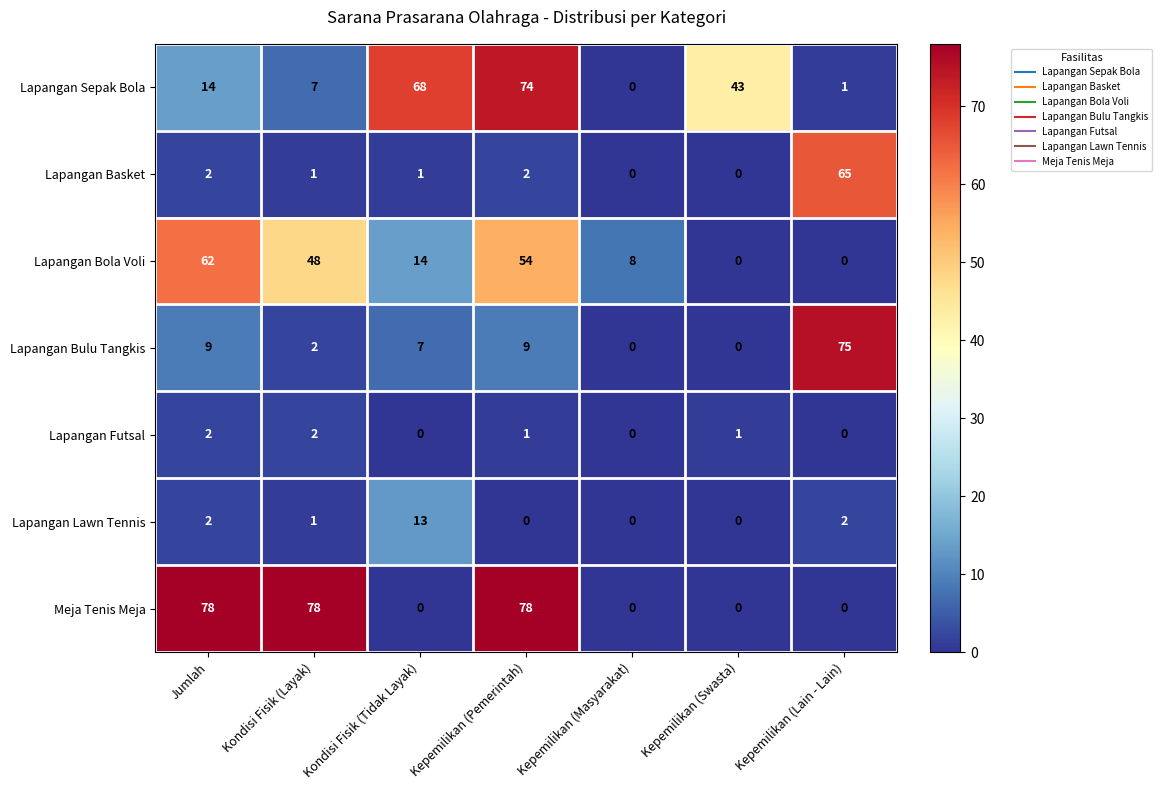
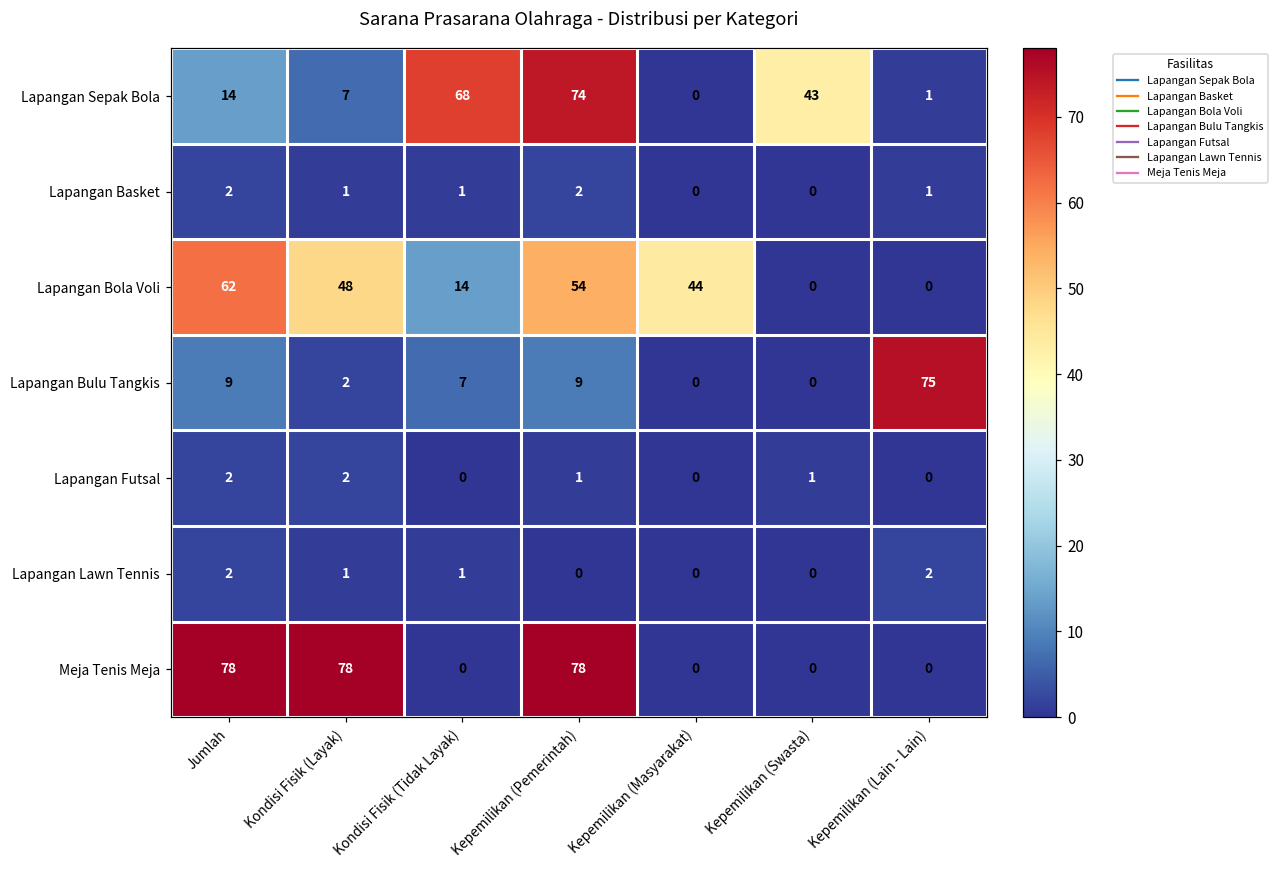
Lapangan Basket, Kepemilikan (Lain - Lain): 65 -> 1
Lapangan Bola Voli, Kepemilikan (Masyarakat): 8 -> 44
Lapangan Lawn Tennis, Kondisi Fisik (Tidak Layak): 13 -> 1
